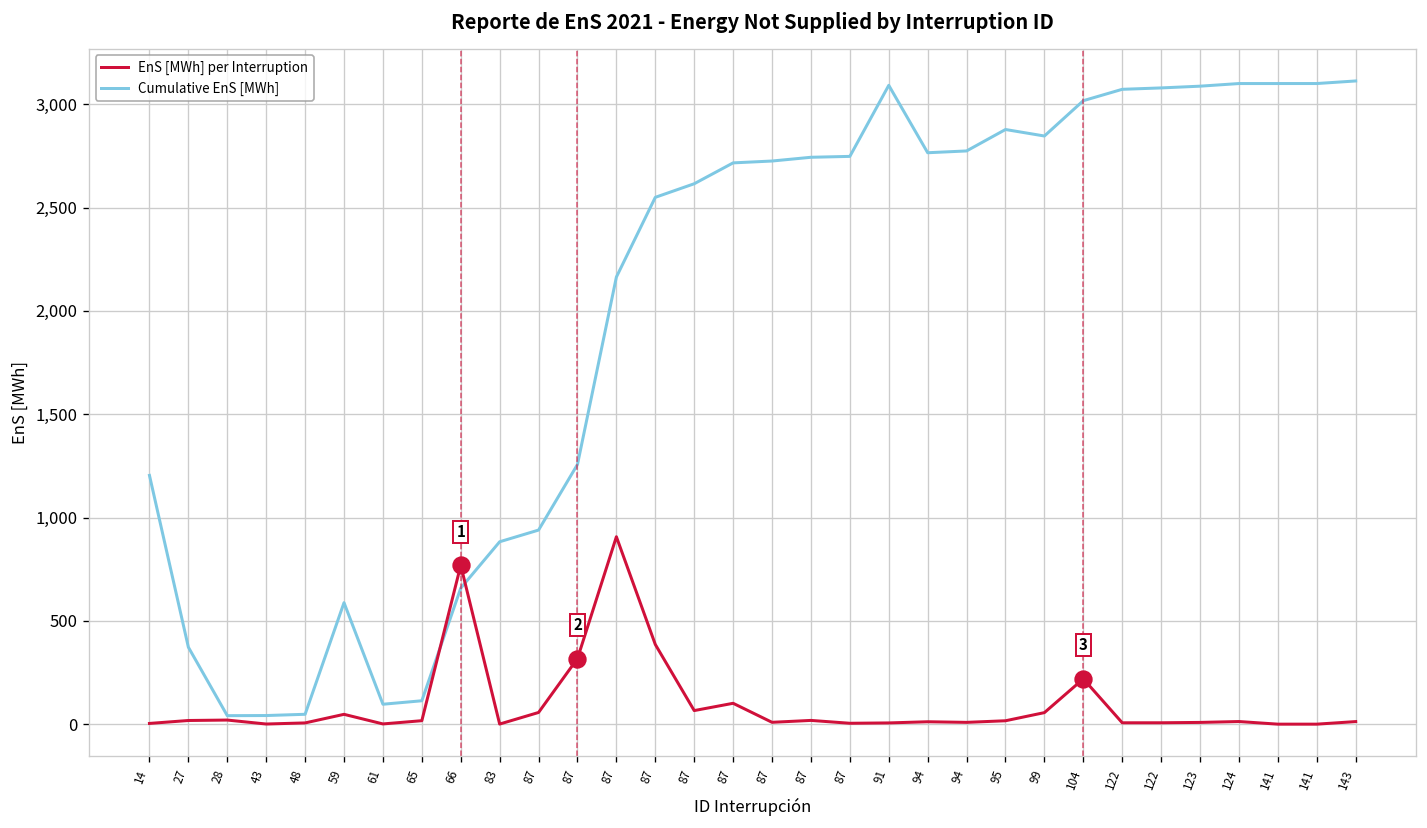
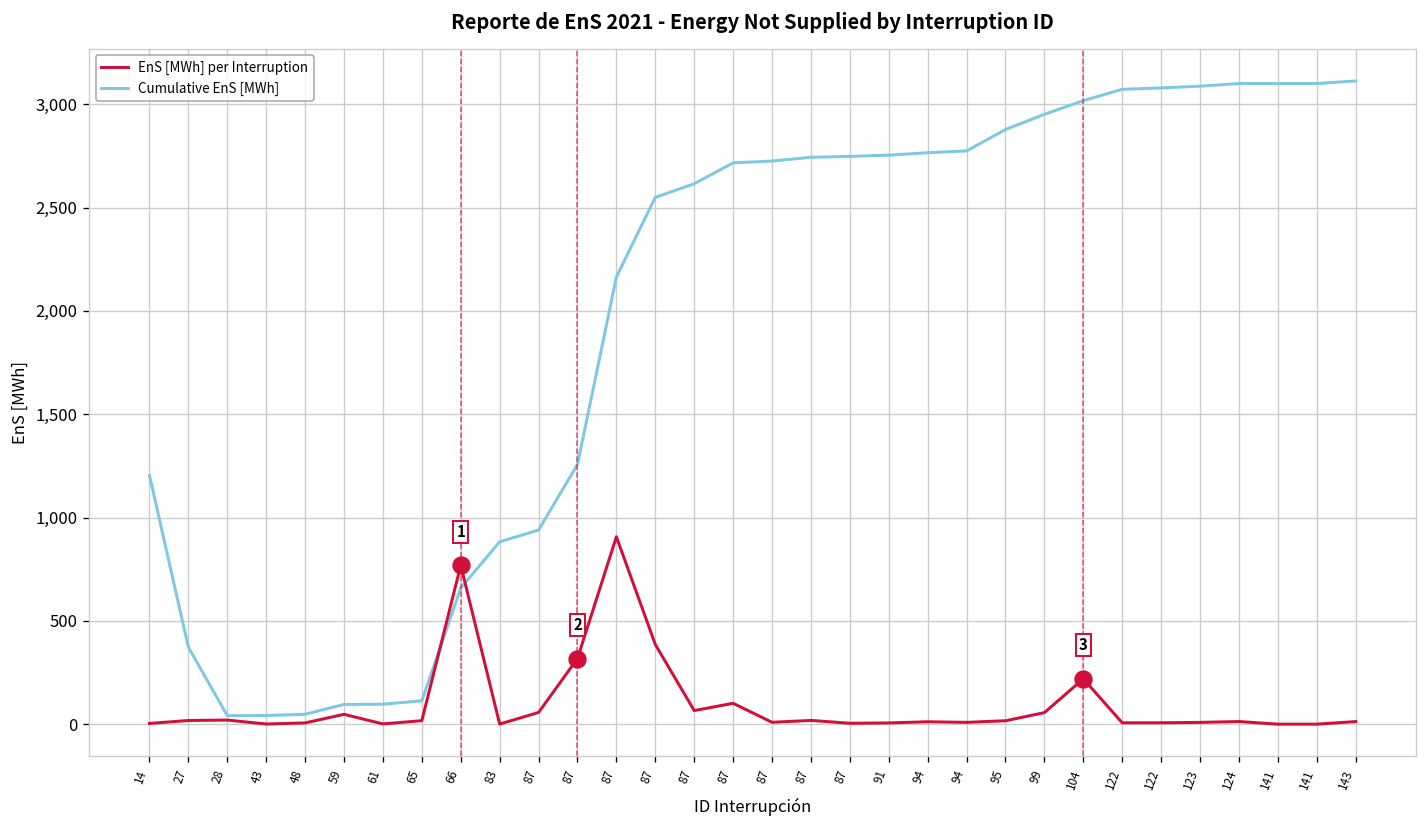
Cumulative EnS [MWh], 59: 590 -> 100
Cumulative EnS [MWh], 91: 3,090 -> 2,750
Cumulative EnS [MWh], 99: 2,850 -> 2,950
